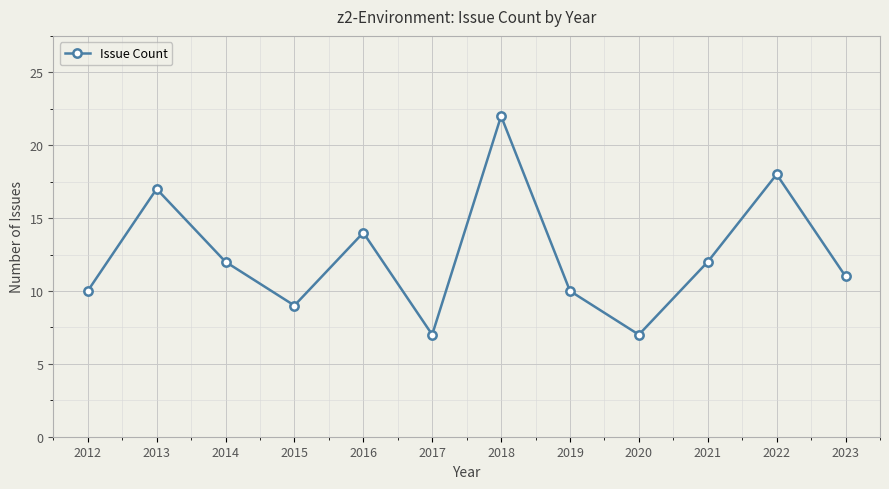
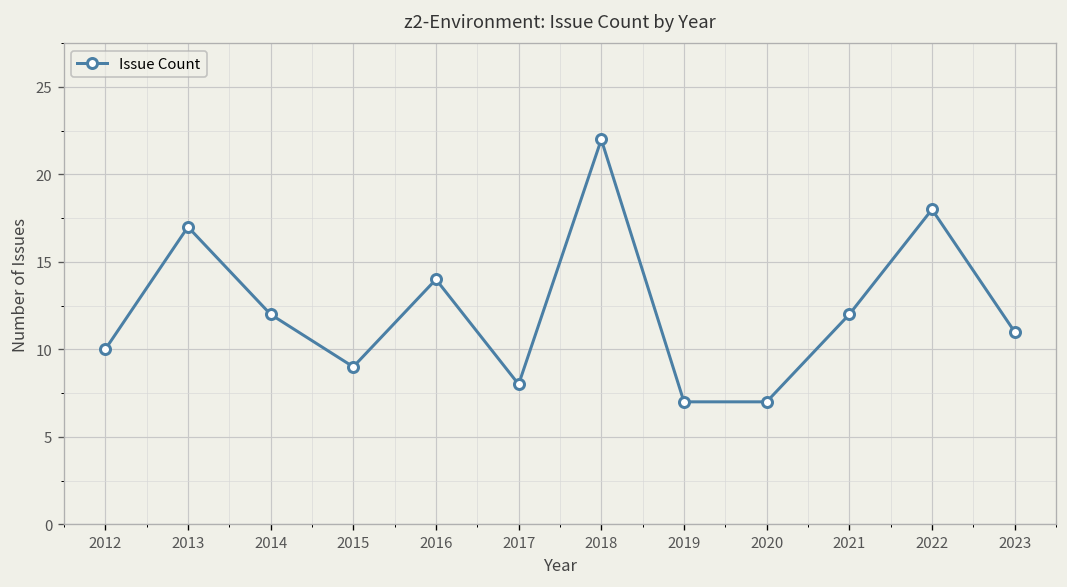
2017: 7 -> 8
2019: 10 -> 7
